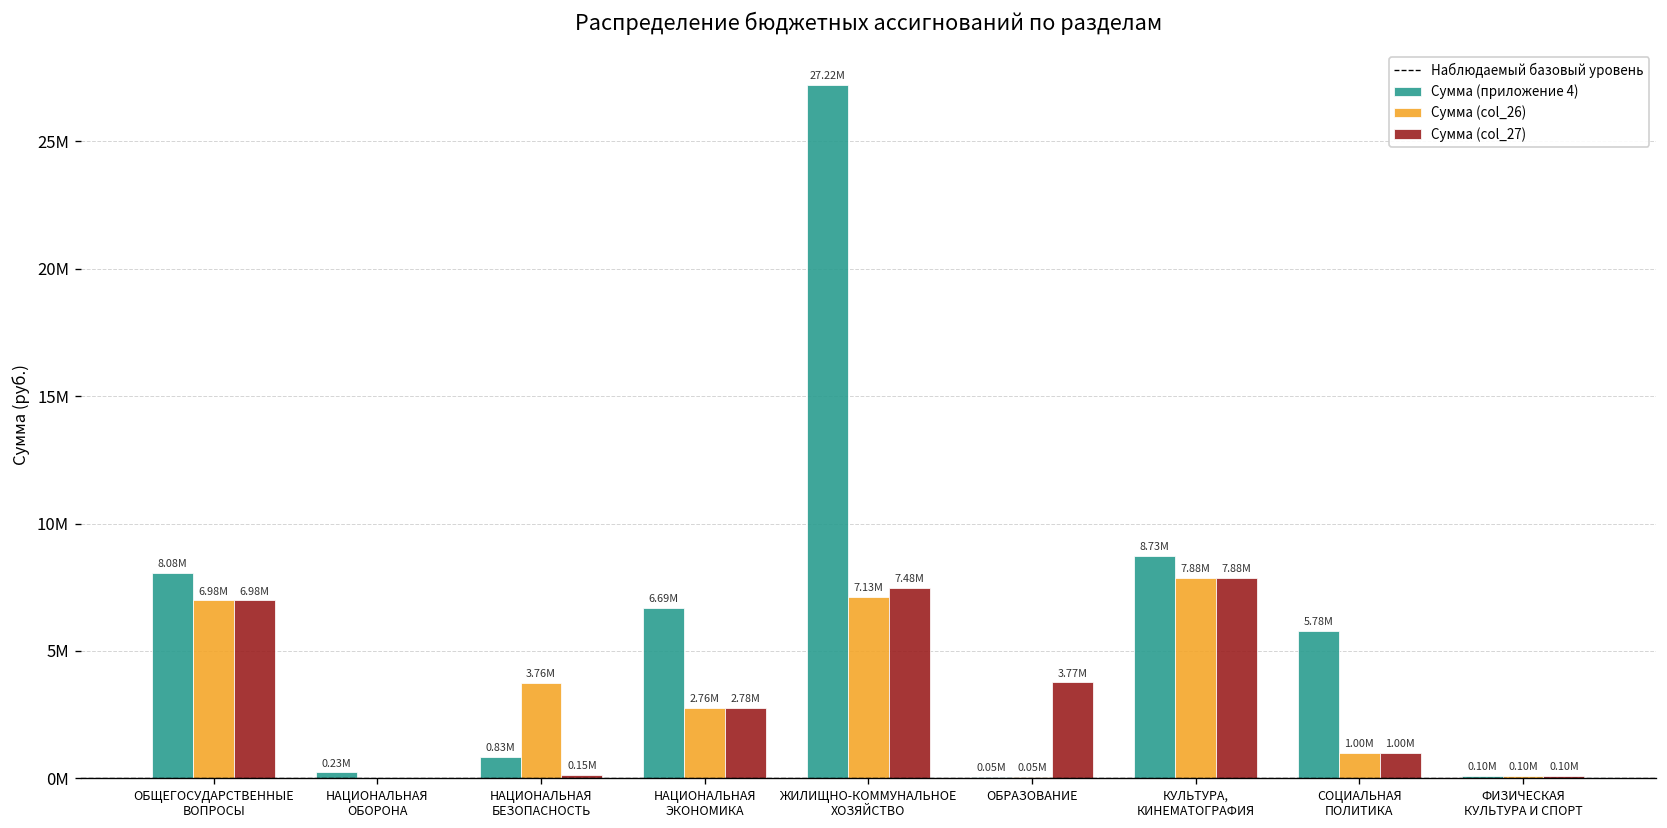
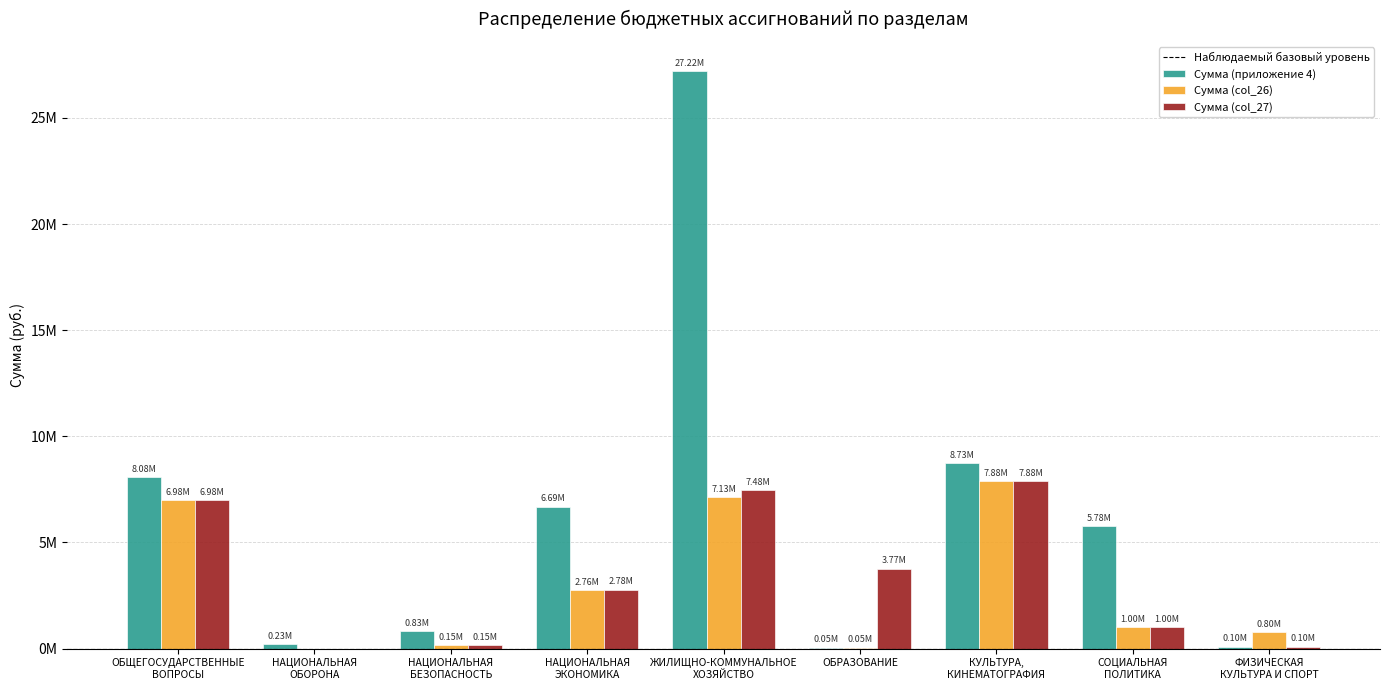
Сумма (col_26), НАЦИОНАЛЬНАЯ БЕЗОПАСНОСТЬ: 3.76M -> 0.15M
Сумма (col_26), ФИЗИЧЕСКАЯ КУЛЬТУРА И СПОРТ: 0.10M -> 0.80M
